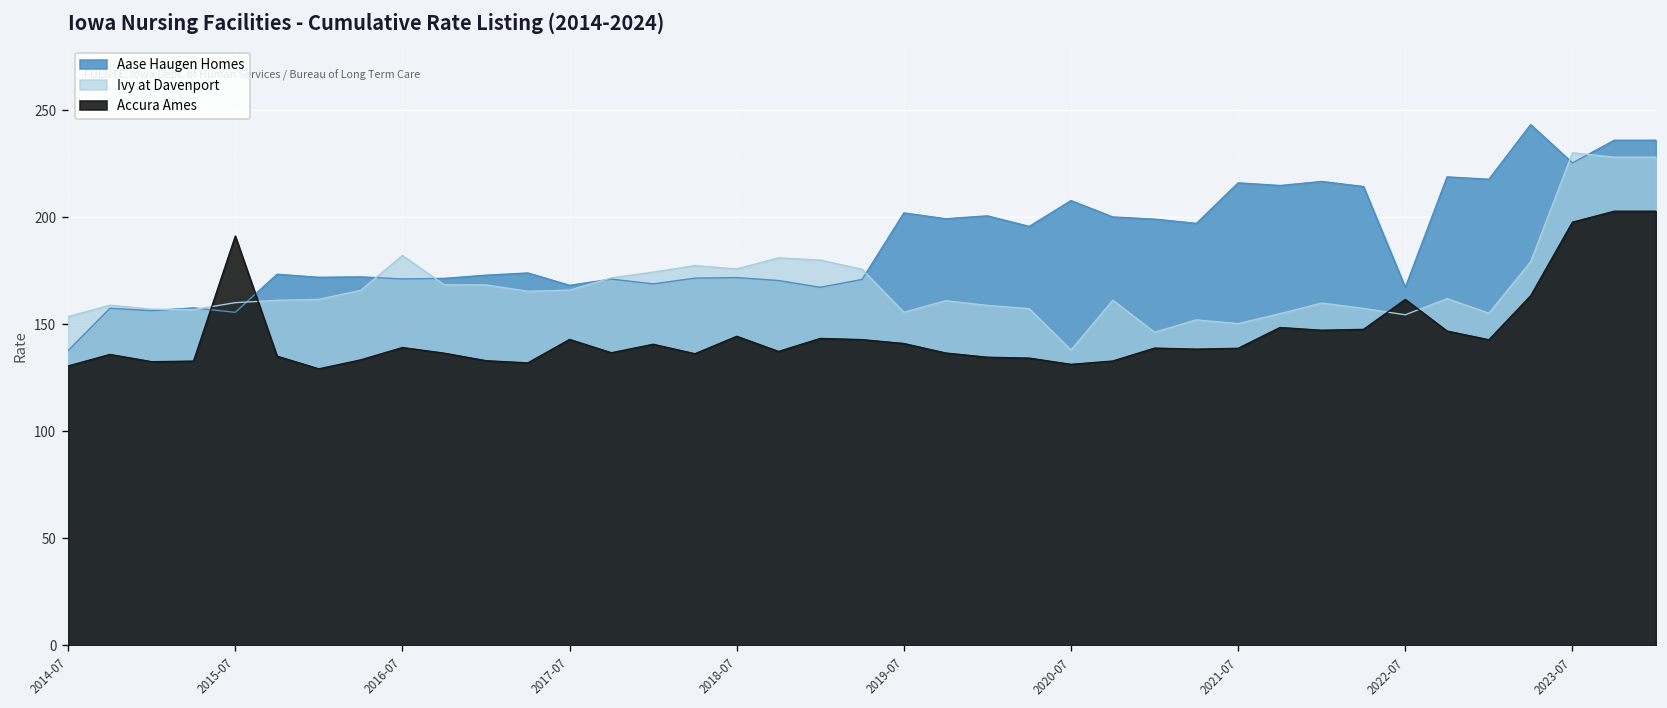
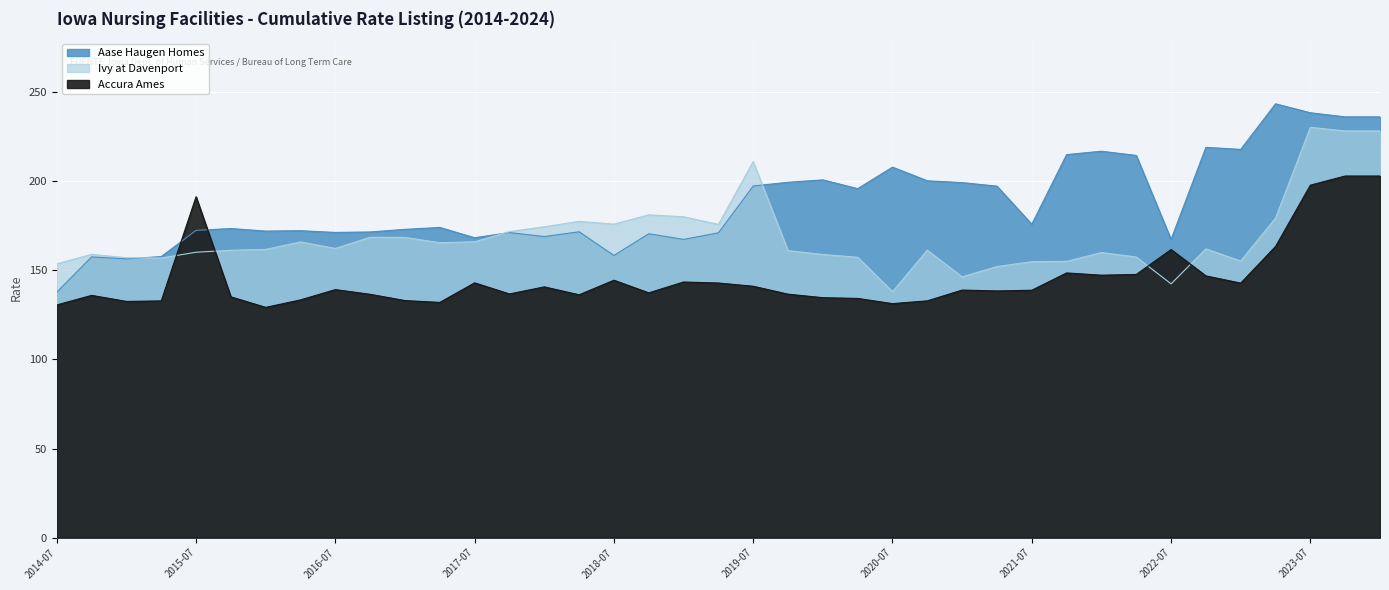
Aase Haugen Homes, 2015-07: 156 -> 172
Ivy at Davenport, 2016-07: 182 -> 162
Aase Haugen Homes, 2018-07: 172 -> 158
Aase Haugen Homes, 2019-07: 202 -> 197
Ivy at Davenport, 2019-07: 156 -> 211
Aase Haugen Homes, 2021-07: 216 -> 176
Ivy at Davenport, 2021-07: 150 -> 155
Ivy at Davenport, 2022-07: 154 -> 142
Aase Haugen Homes, 2023-07: 225 -> 238
